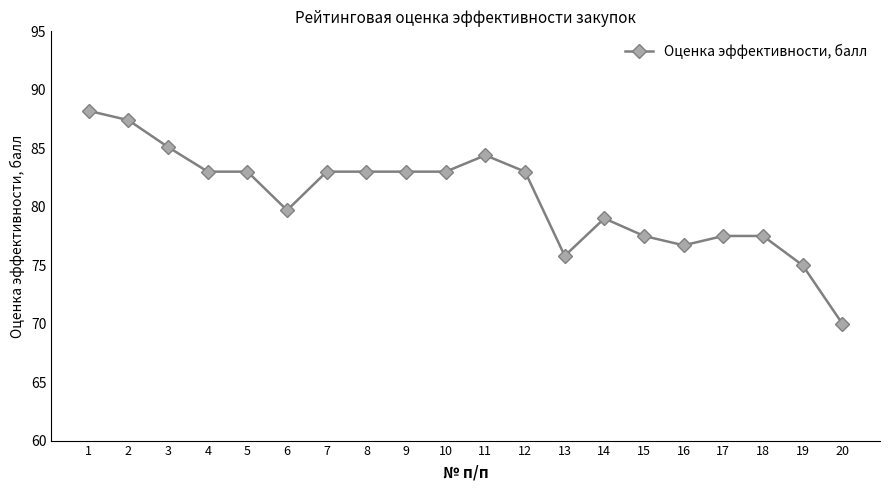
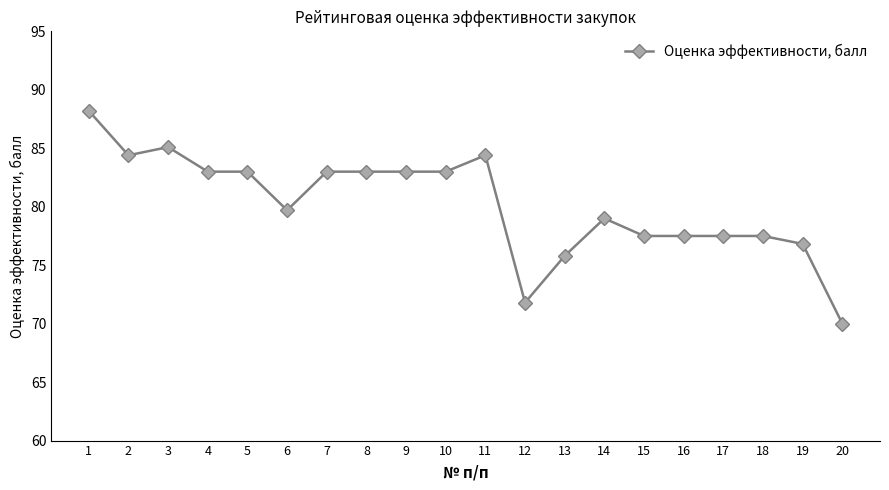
2: 87.4 -> 84.4
12: 83.0 -> 71.8
16: 76.7 -> 77.5
19: 75.0 -> 76.8
